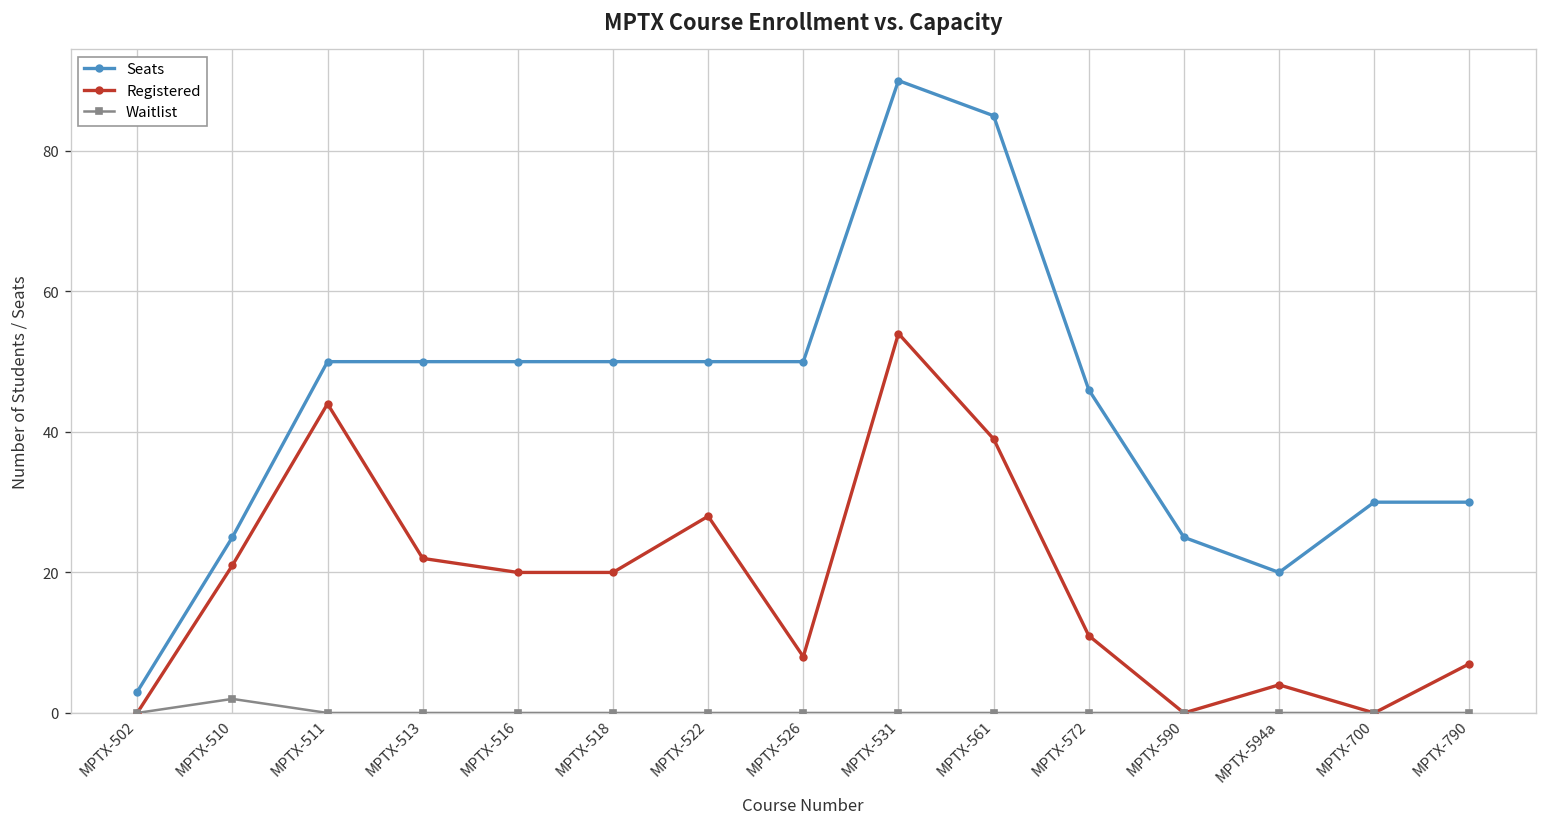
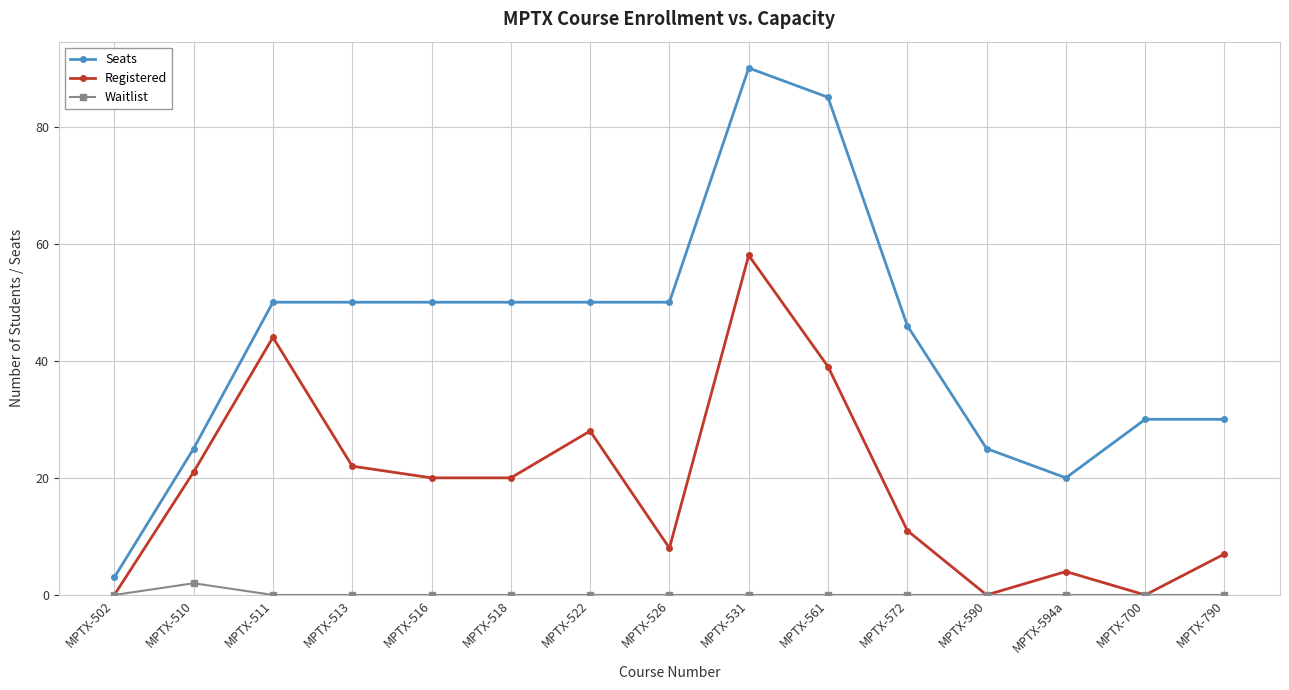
Registered, MPTX-531: 54 -> 58
